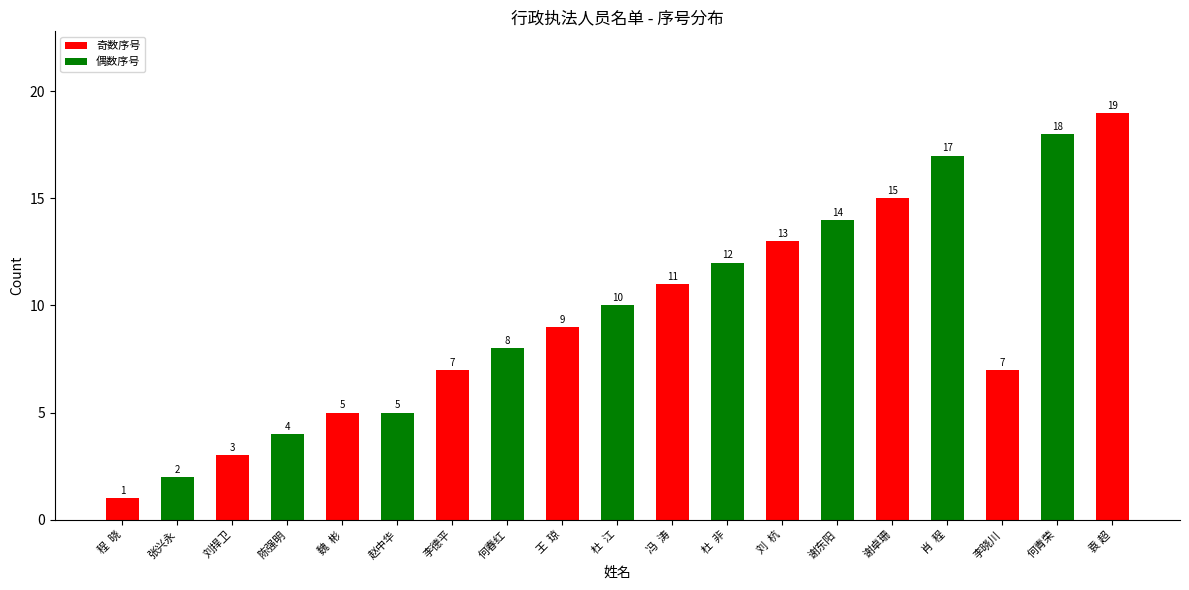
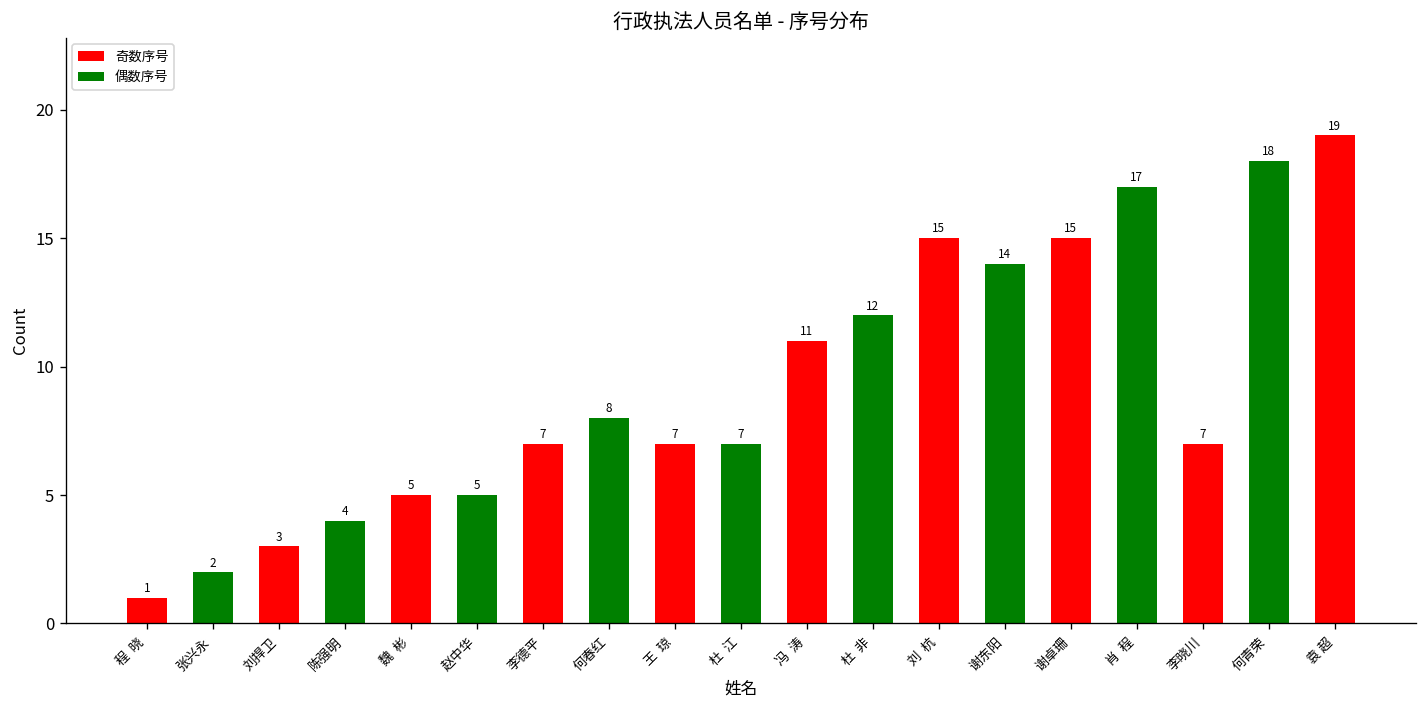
王 琼: 9 -> 7
杜 江: 10 -> 7
刘 杭: 13 -> 15
